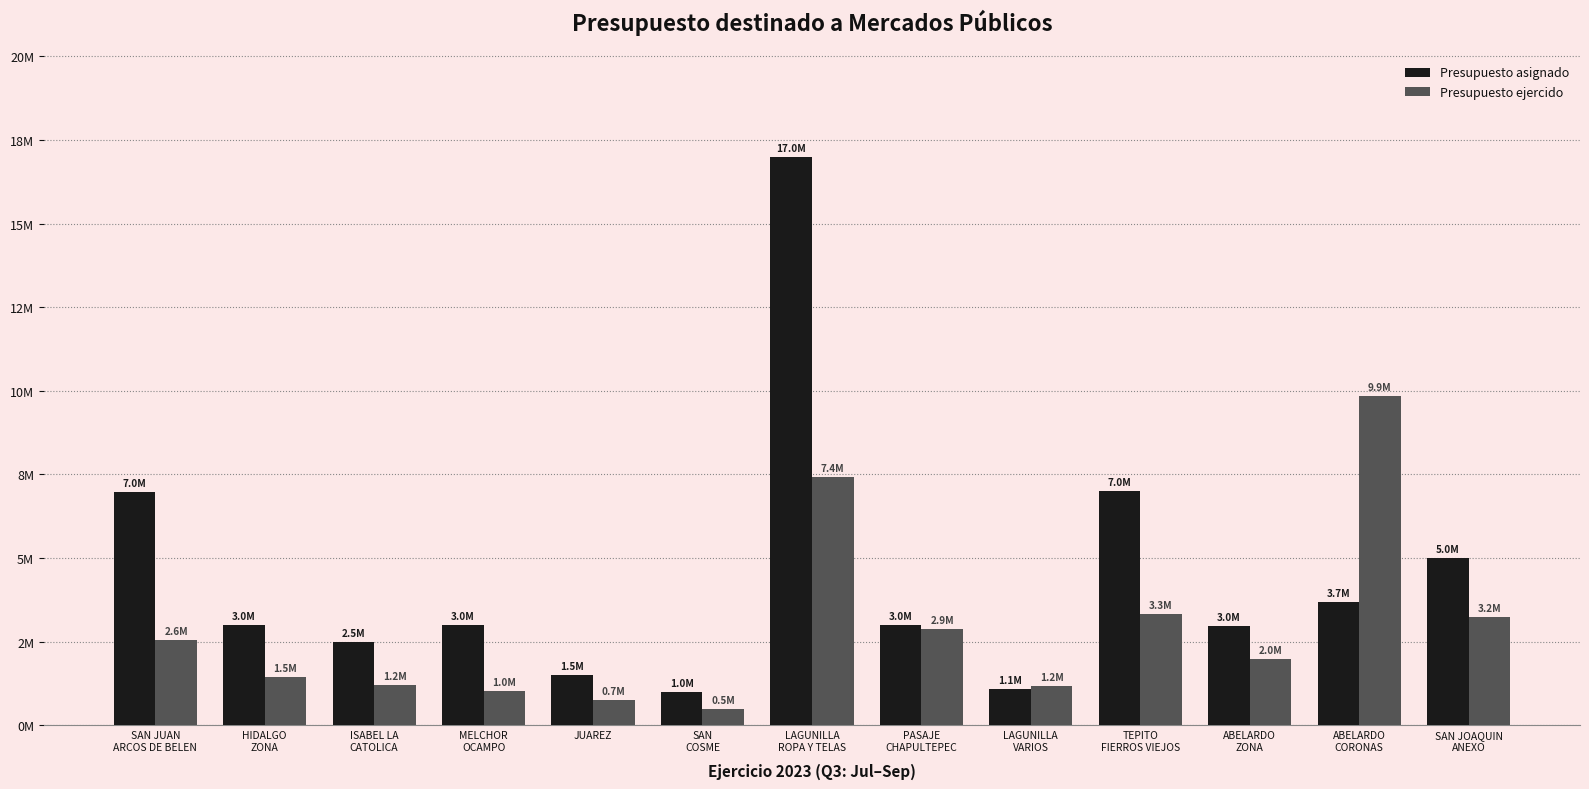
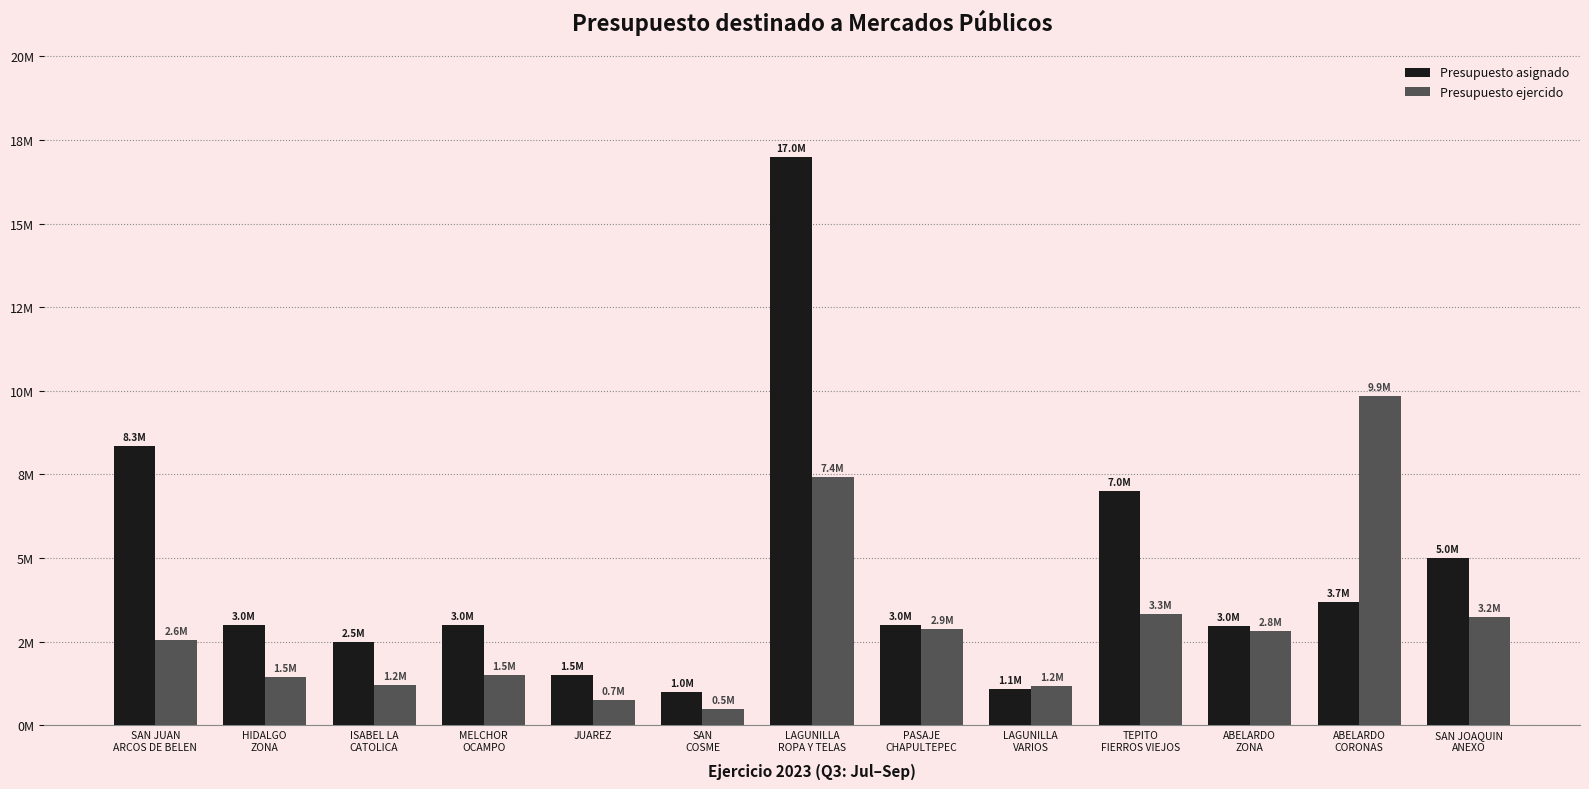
Presupuesto asignado, SAN JUAN ARCOS DE BELEN: 7.0M -> 8.3M
Presupuesto ejercido, MELCHOR OCAMPO: 1.0M -> 1.5M
Presupuesto ejercido, ABELARDO ZONA: 2.0M -> 2.8M
